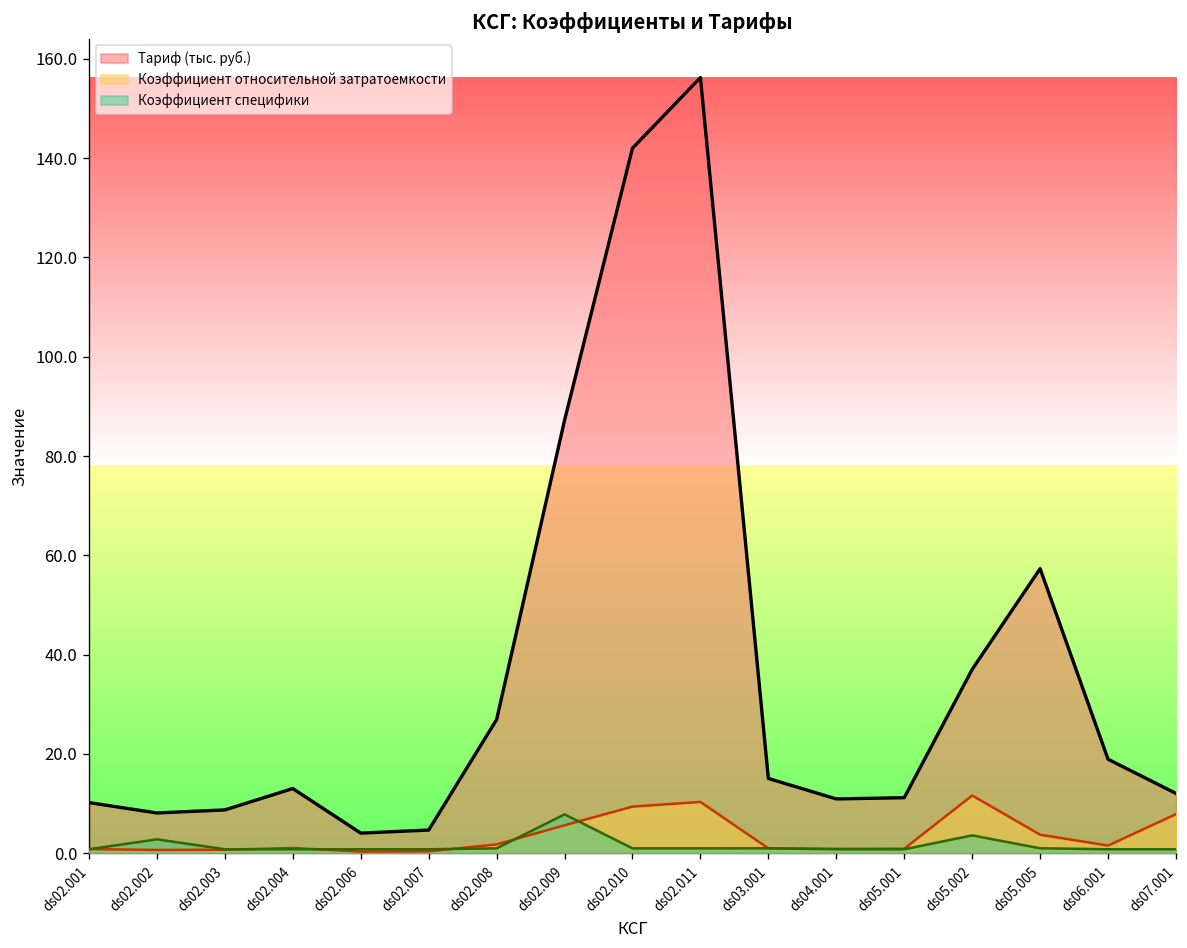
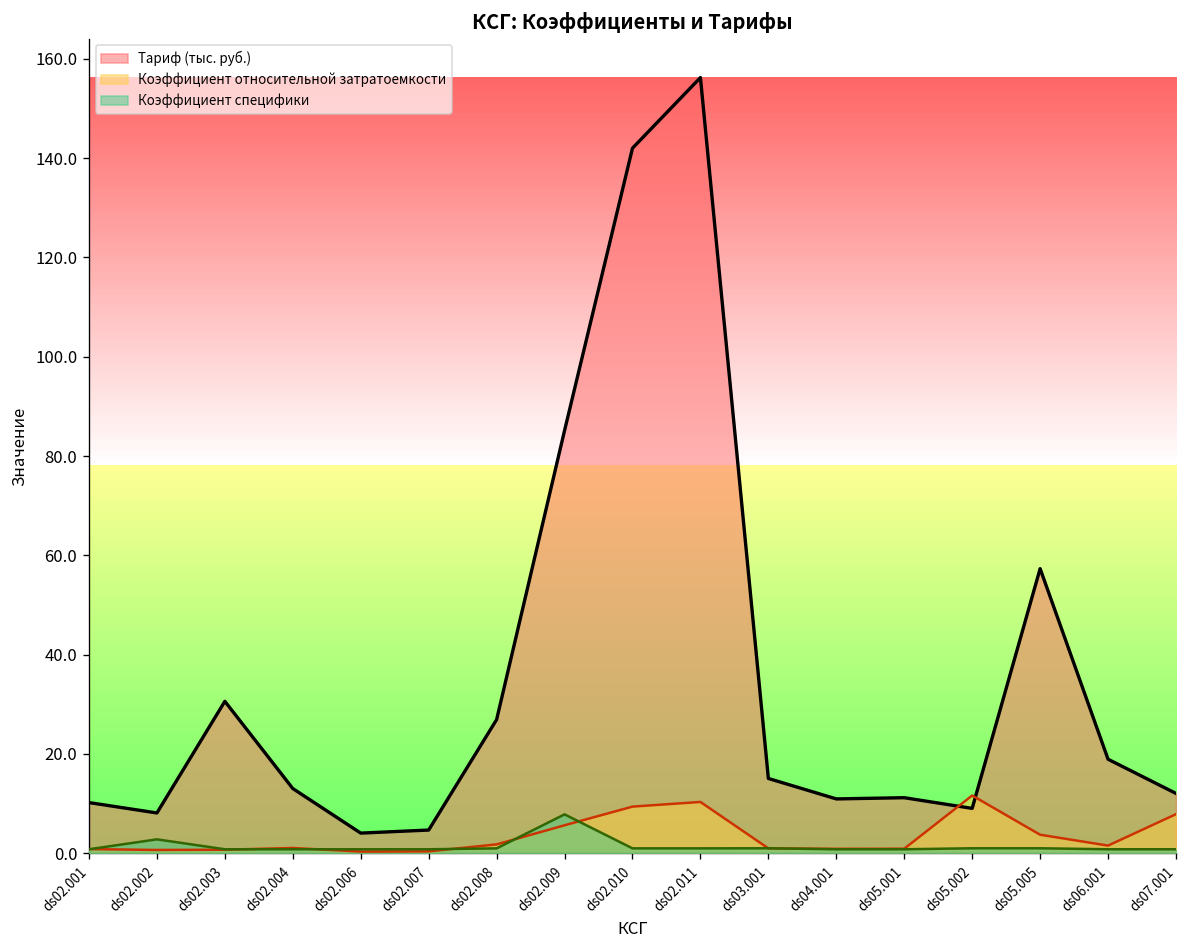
Тариф (тыс. руб.), ds02.003: 9 -> 31
Тариф (тыс. руб.), ds02.009: 87 -> 85
Тариф (тыс. руб.), ds05.002: 37 -> 9
Коэффициент специфики, ds05.002: 4 -> 1
